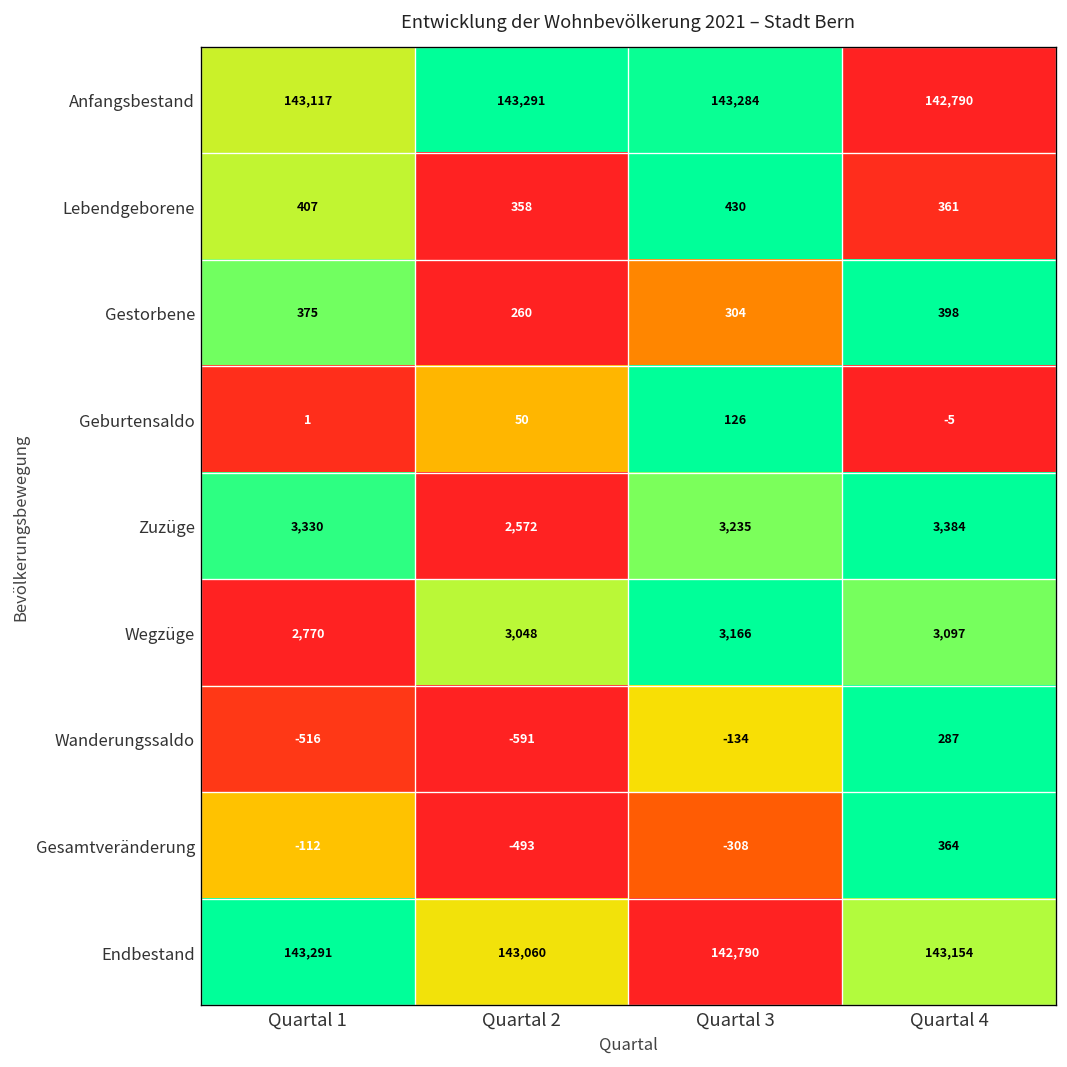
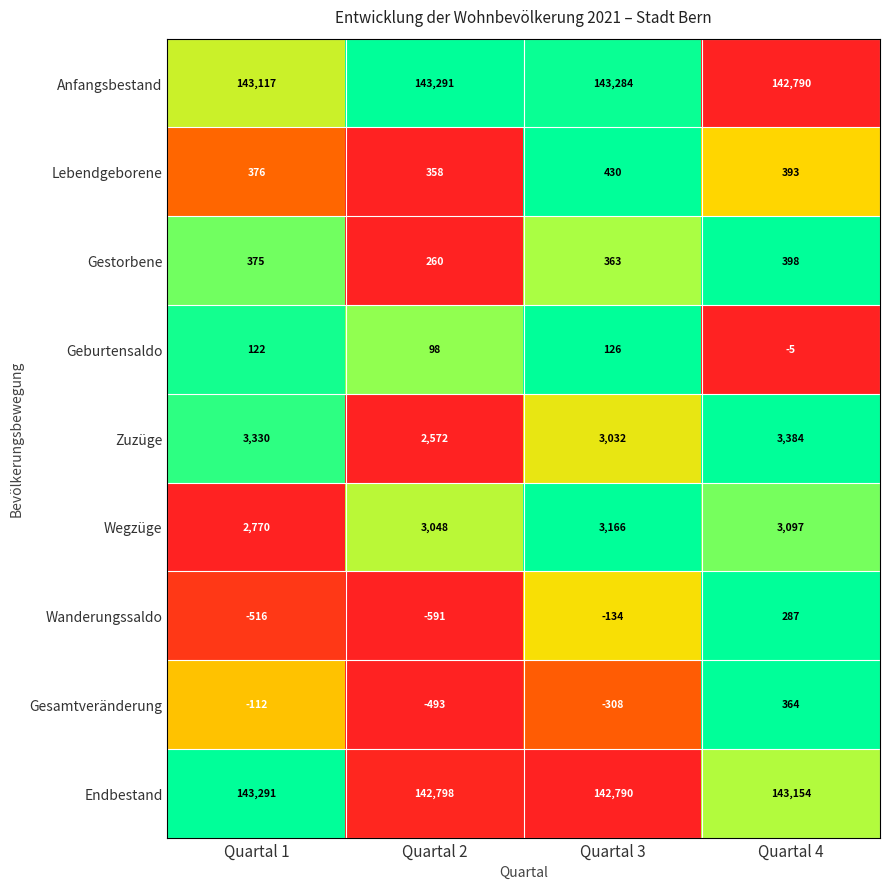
Lebendgeborene, Quartal 1: 407 -> 376
Lebendgeborene, Quartal 4: 361 -> 393
Gestorbene, Quartal 3: 304 -> 363
Geburtensaldo, Quartal 1: 1 -> 122
Geburtensaldo, Quartal 2: 50 -> 98
Zuzüge, Quartal 3: 3,235 -> 3,032
Endbestand, Quartal 2: 143,060 -> 142,798
